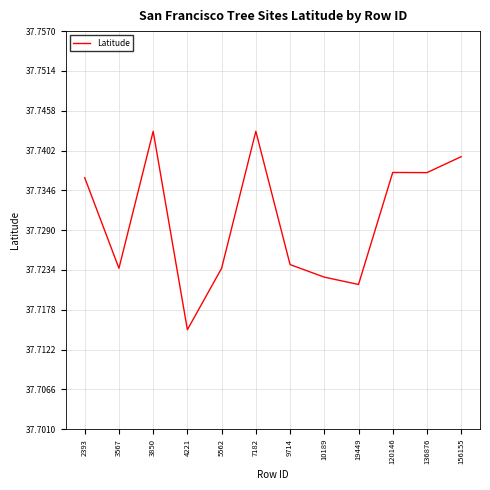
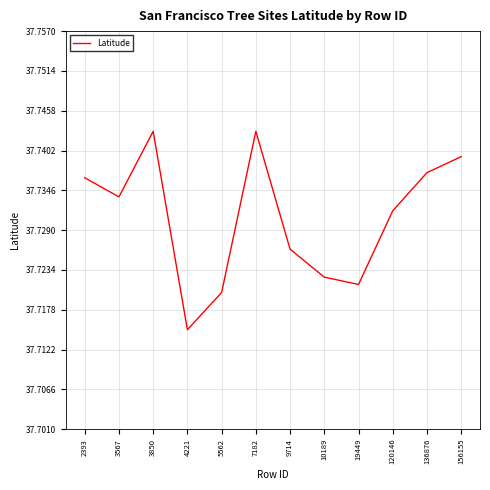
3567: 37.724 -> 37.734
5562: 37.724 -> 37.720
9714: 37.724 -> 37.726
120146: 37.737 -> 37.732
